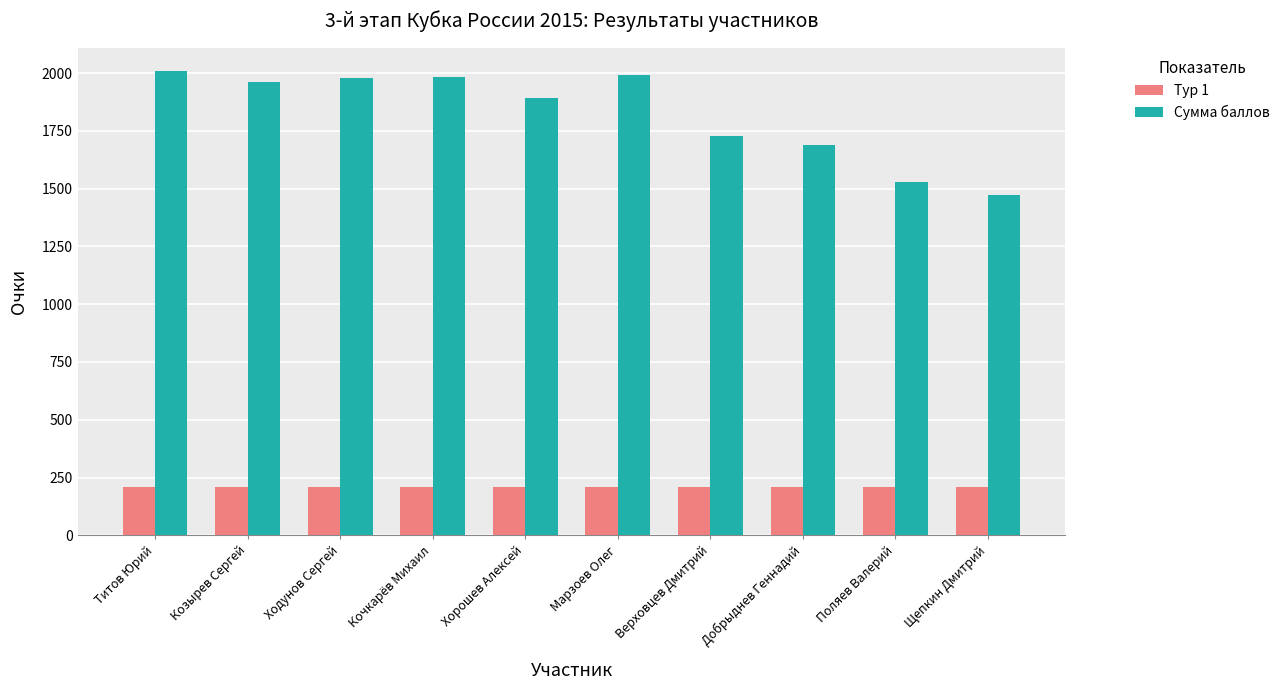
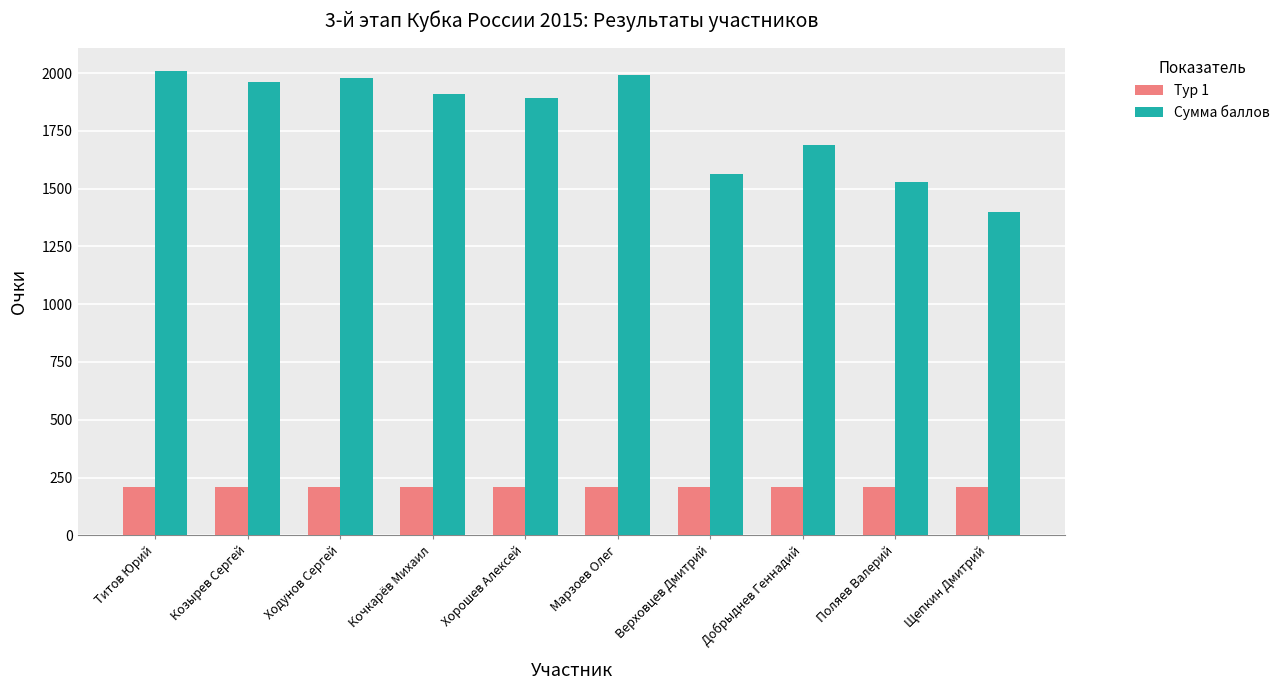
Сумма баллов, Кочкарёв Михаил: 1980 -> 1910
Сумма баллов, Верховцев Дмитрий: 1730 -> 1560
Сумма баллов, Щепкин Дмитрий: 1470 -> 1400
